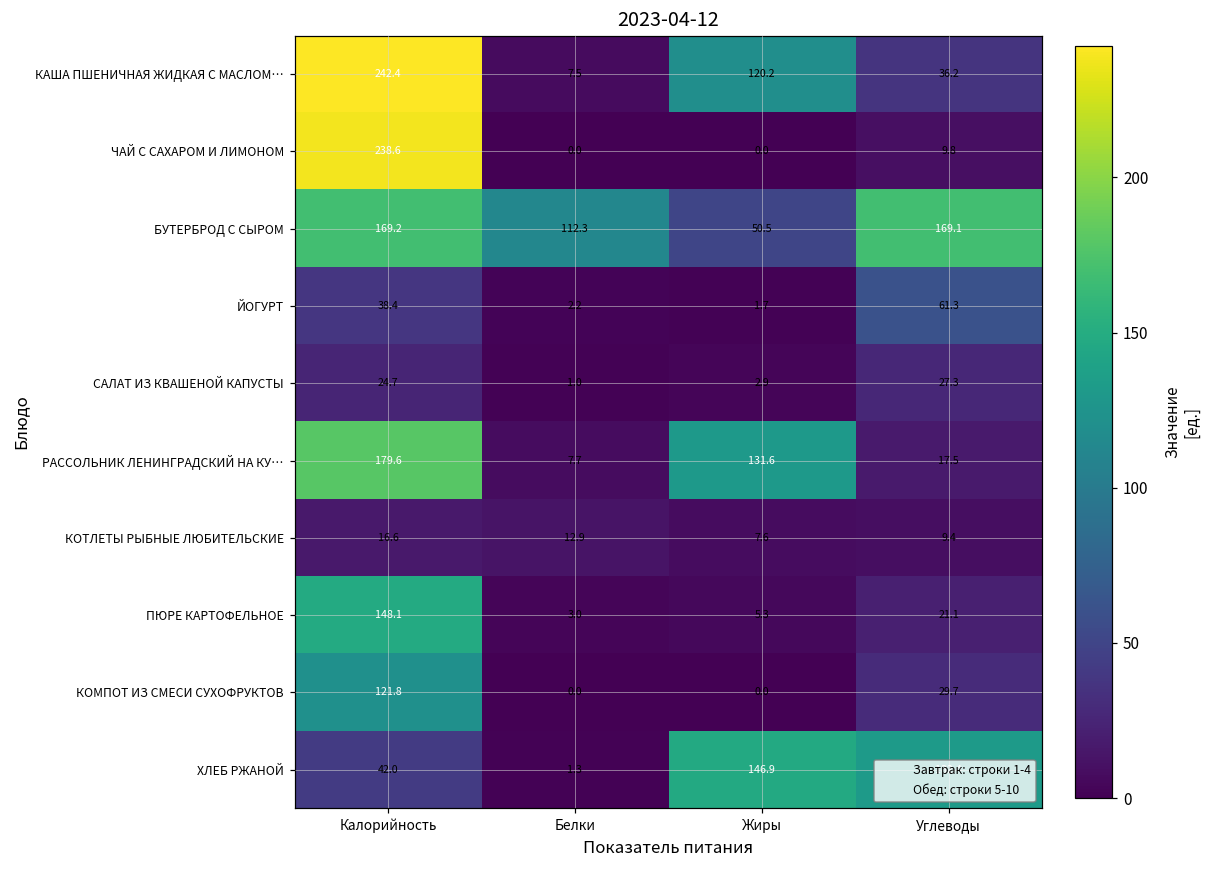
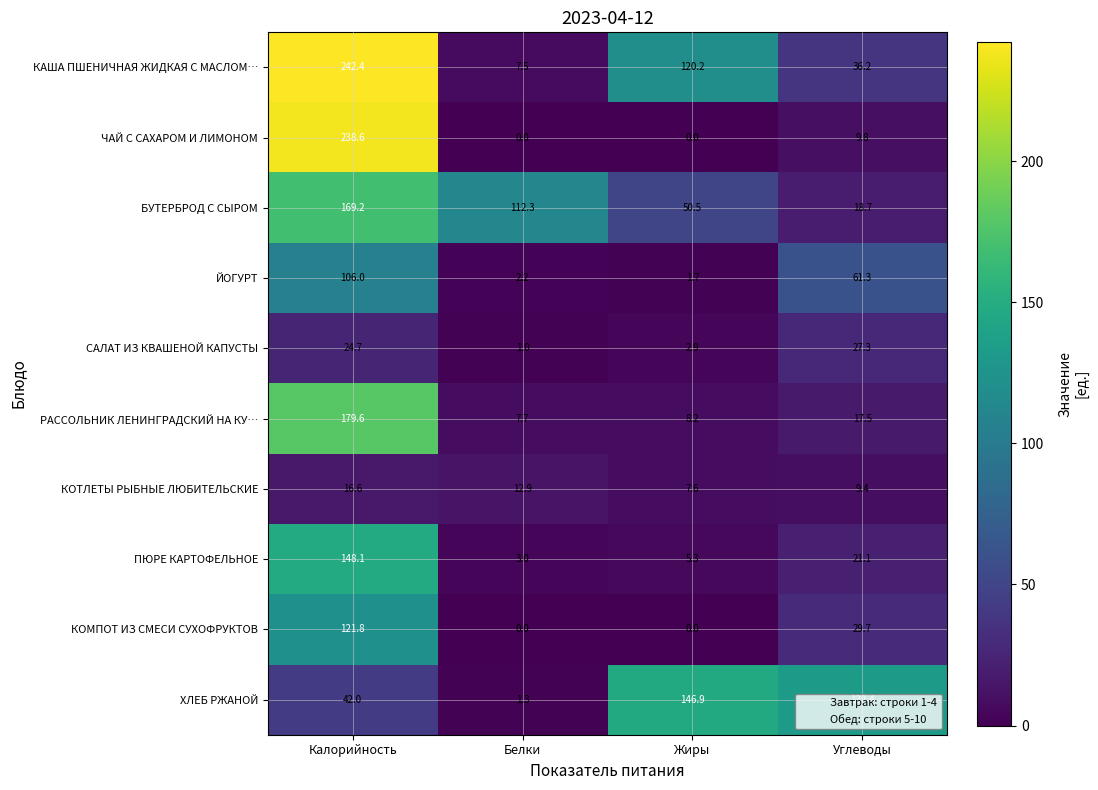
БУТЕРБРОД С СЫРОМ, Углеводы: 169.1 -> 18.7
ЙОГУРТ, Калорийность: 38.4 -> 106.0
РАССОЛЬНИК ЛЕНИНГРАДСКИЙ НА КУ…, Жиры: 131.6 -> 8.2
